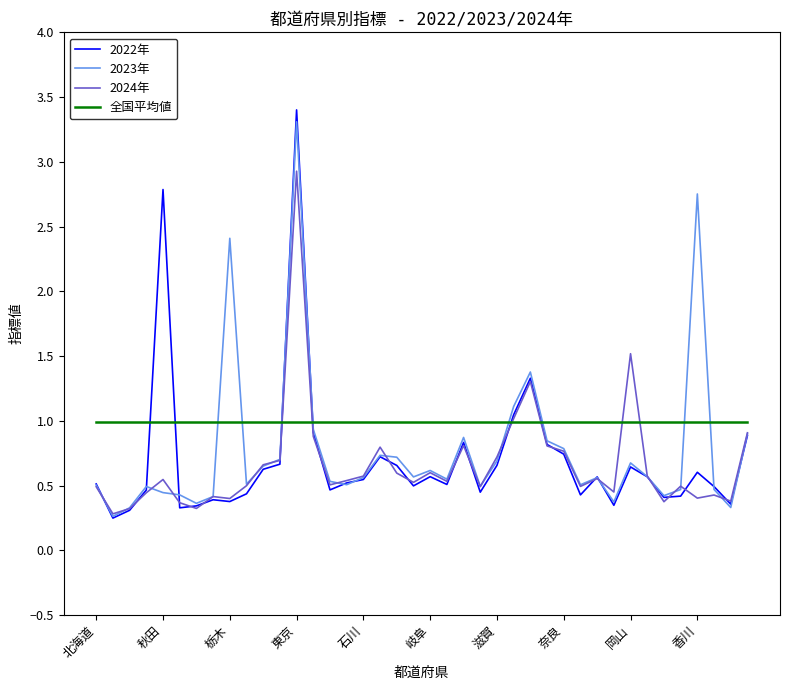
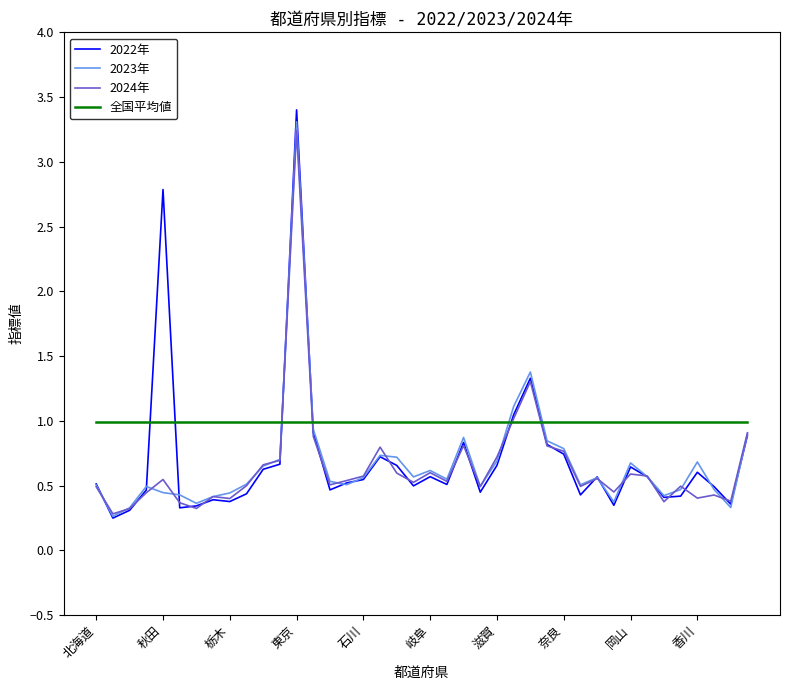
2023年, 栃木: 2.41 -> 0.44
2024年, 東京: 2.93 -> 3.24
2024年, 岡山: 1.52 -> 0.59
2023年, 香川: 2.75 -> 0.68
